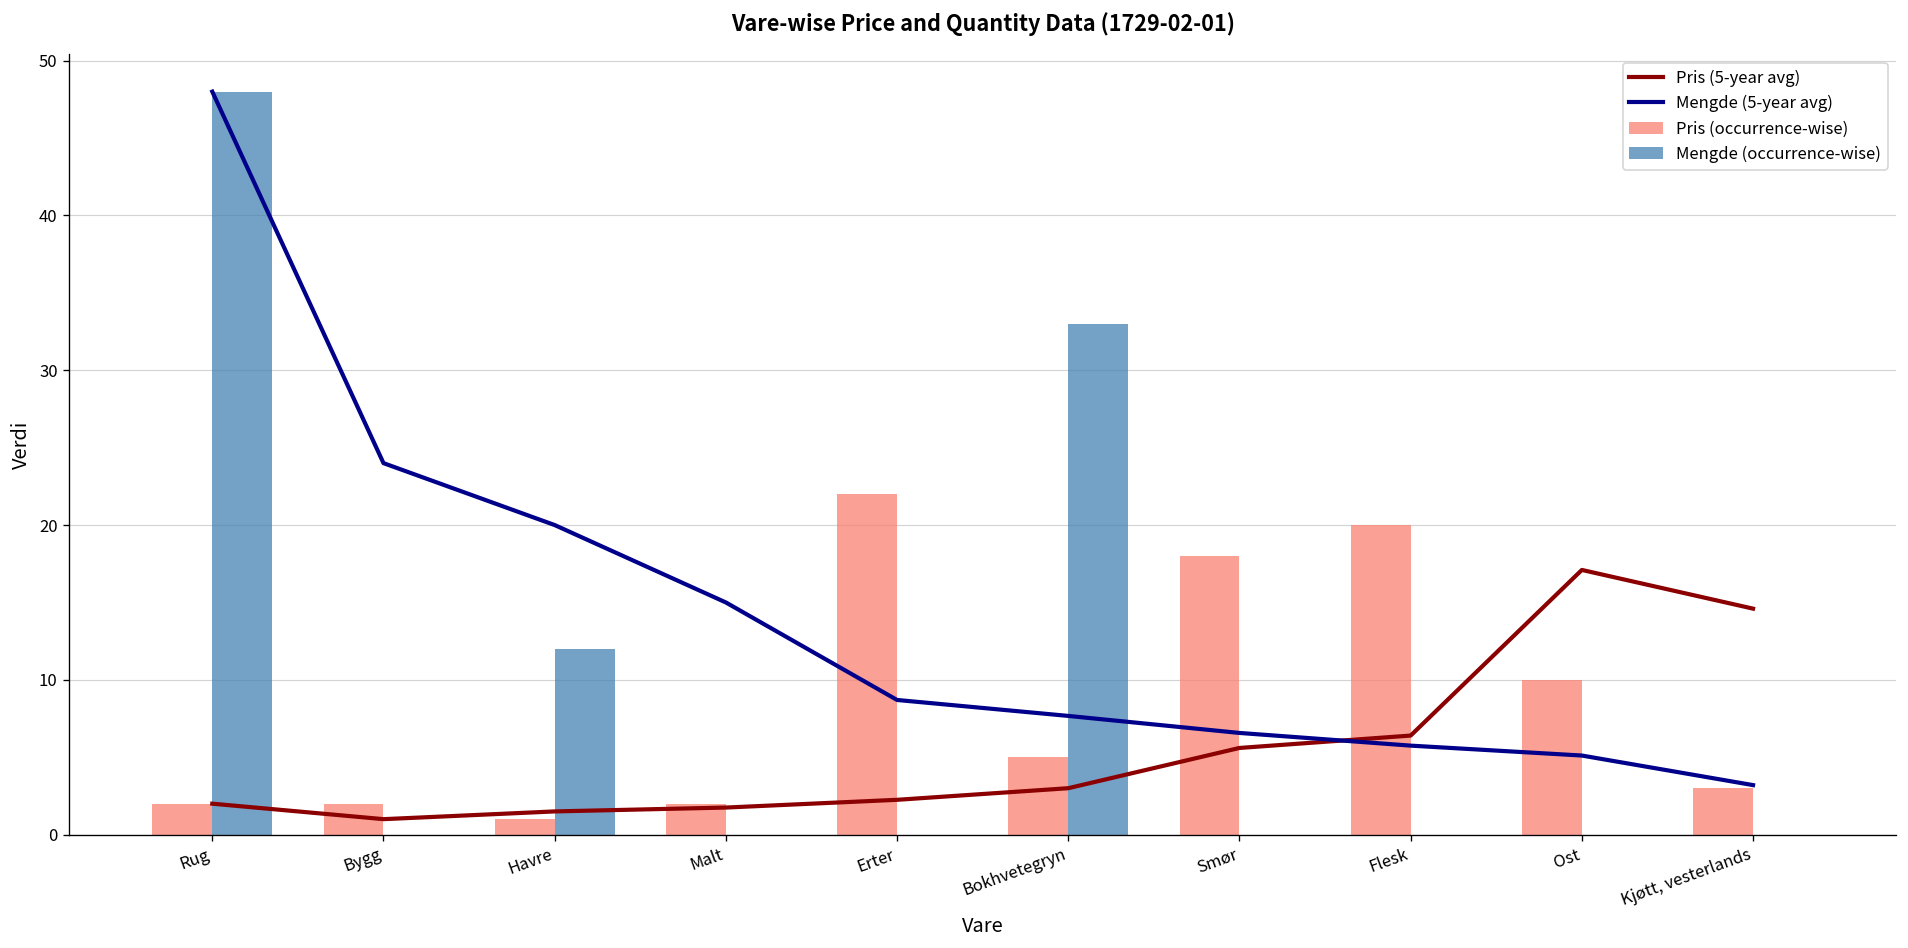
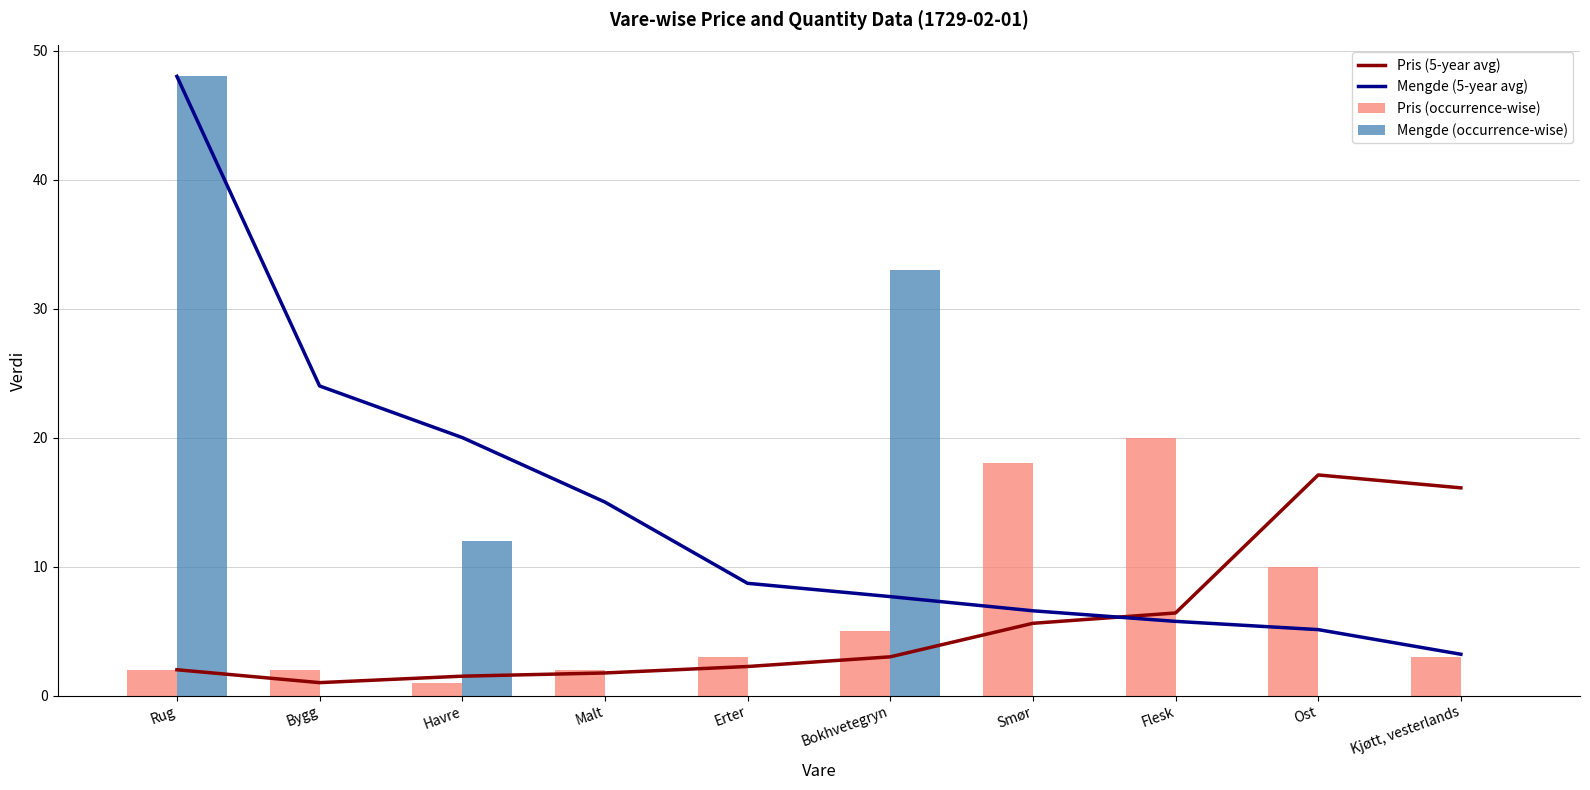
Pris (occurrence-wise), Erter: 22 -> 3
Pris (5-year avg), Kjøtt, vesterlands: 14.6 -> 16.1
